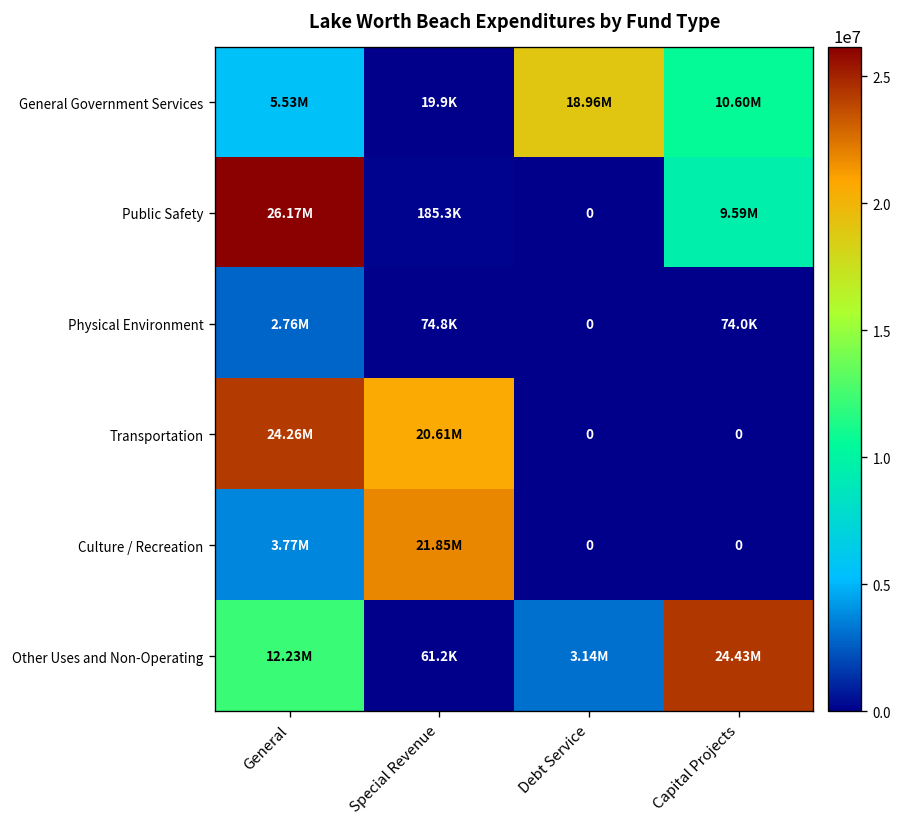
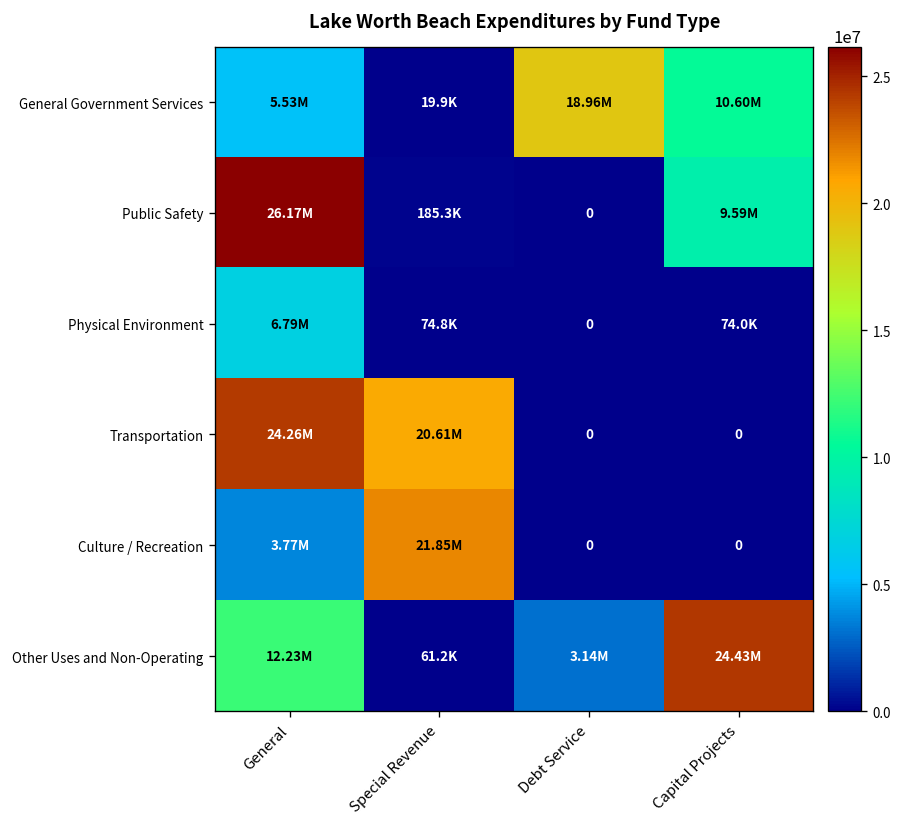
Physical Environment, General: 2.76M -> 6.79M
